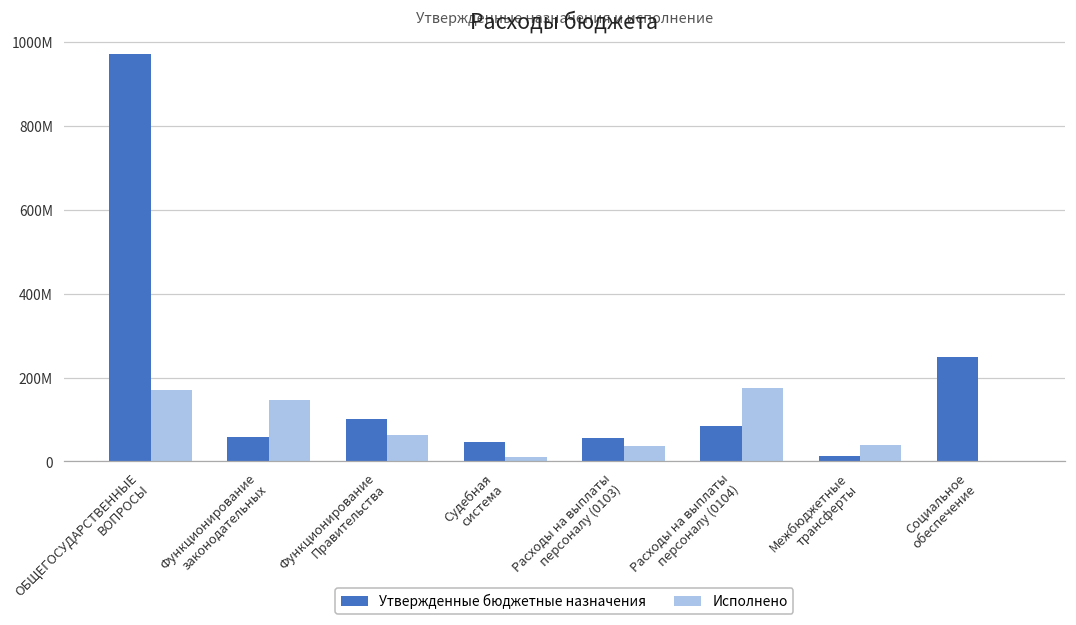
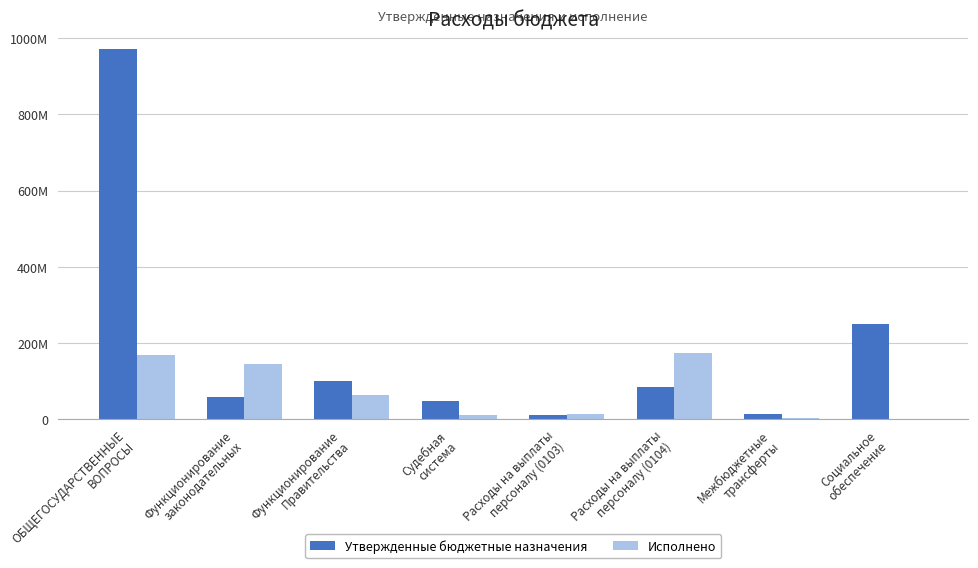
Утвержденные бюджетные назначения, Расходы на выплаты персоналу (0103): 60000000 -> 10000000
Исполнено, Расходы на выплаты персоналу (0103): 40000000 -> 10000000
Исполнено, Межбюджетные трансферты: 40000000 -> 0
